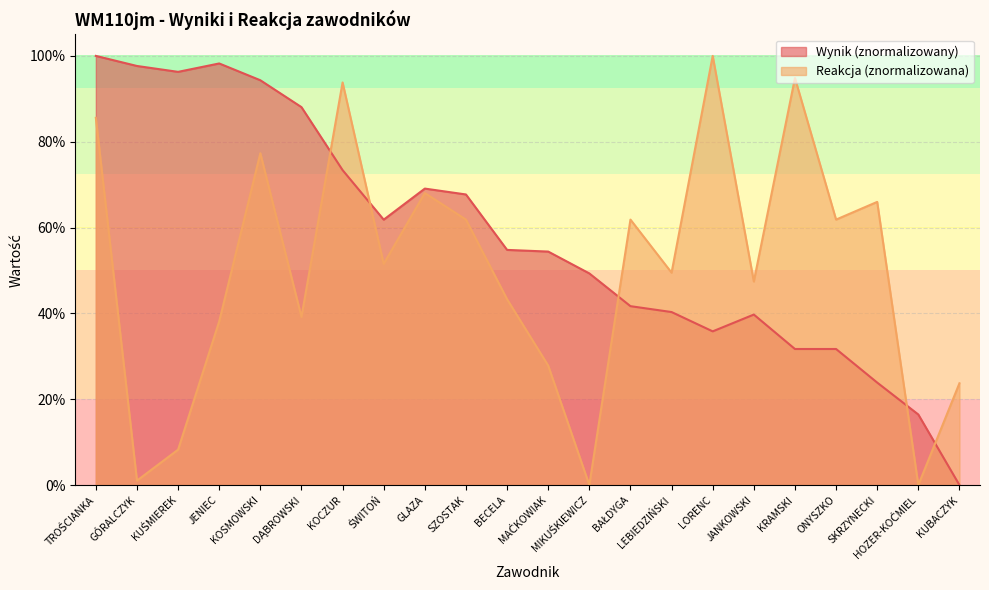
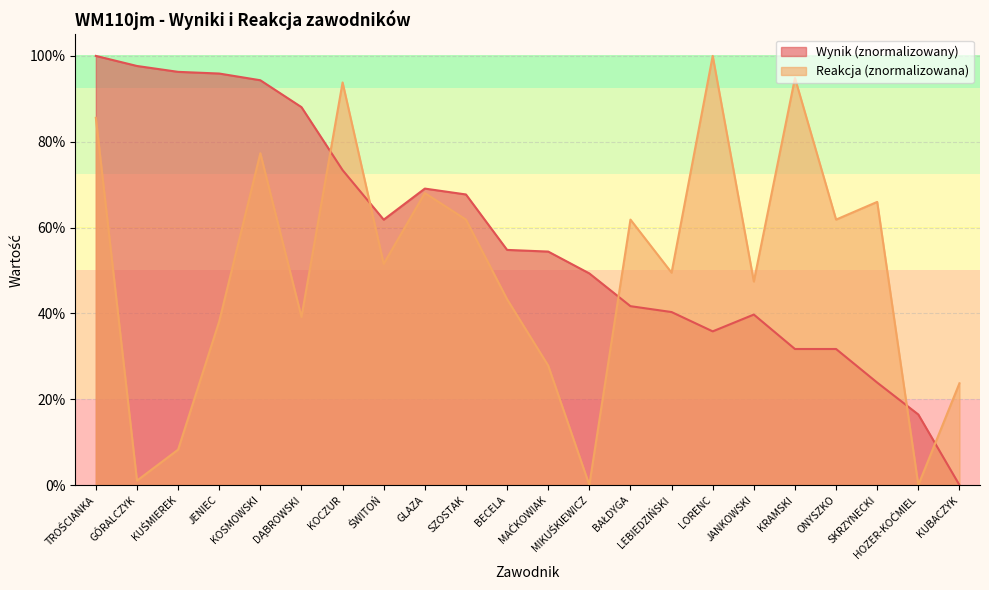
Wynik (znormalizowany), JENIEC: 98% -> 96%
